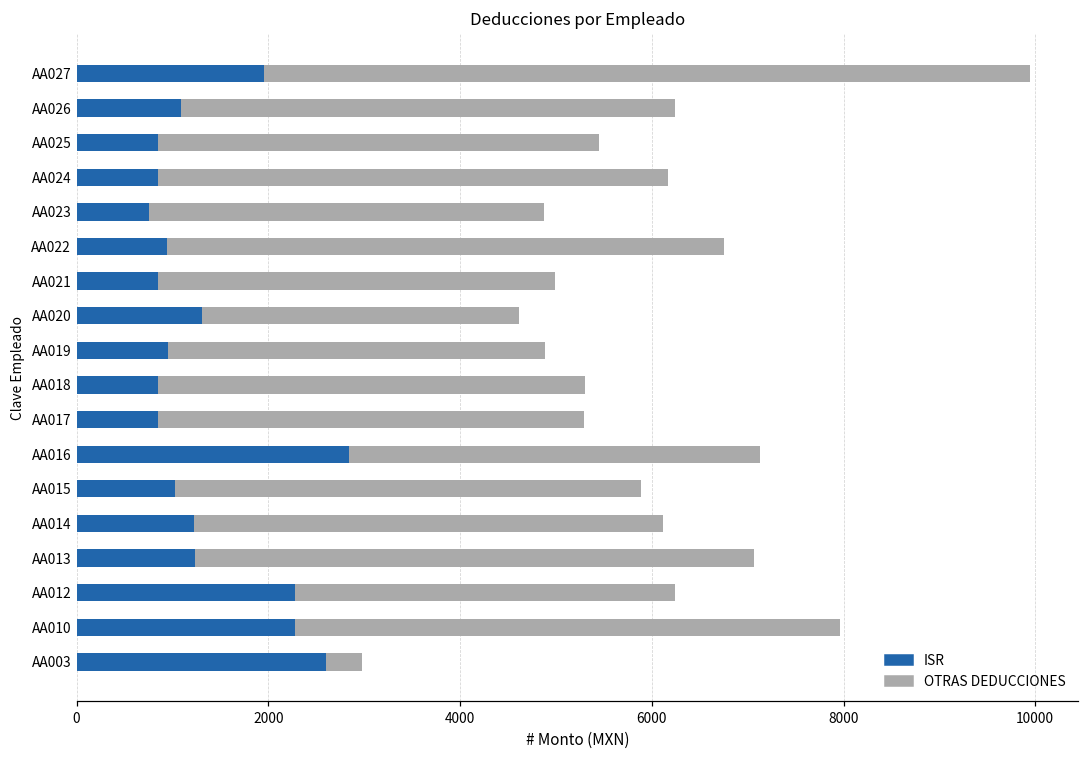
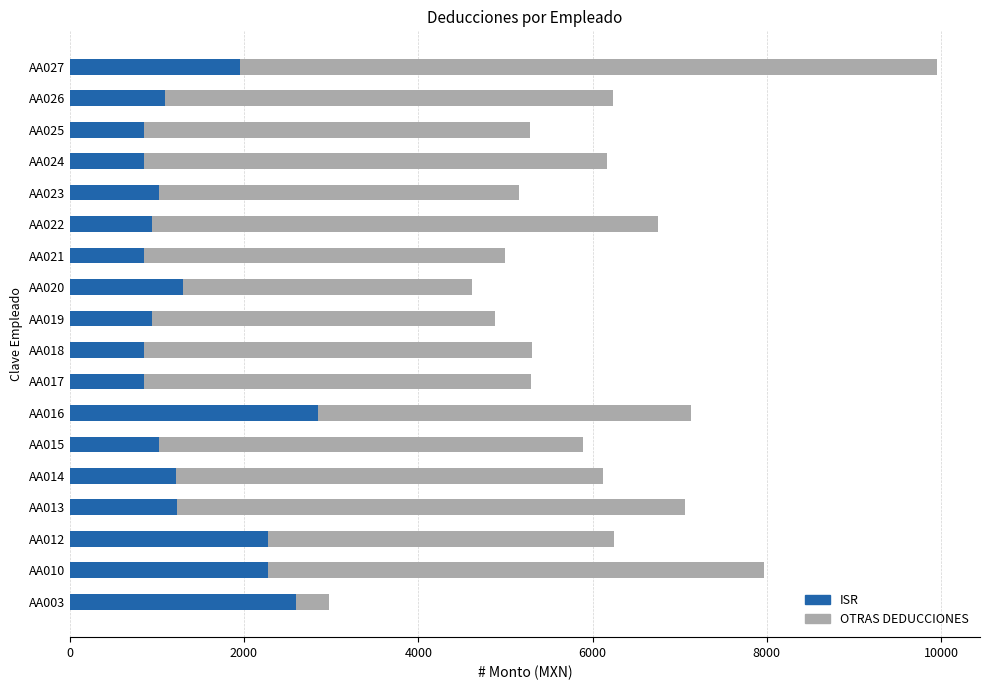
OTRAS DEDUCCIONES, AA025: 4600 -> 4400
ISR, AA023: 800 -> 1000
